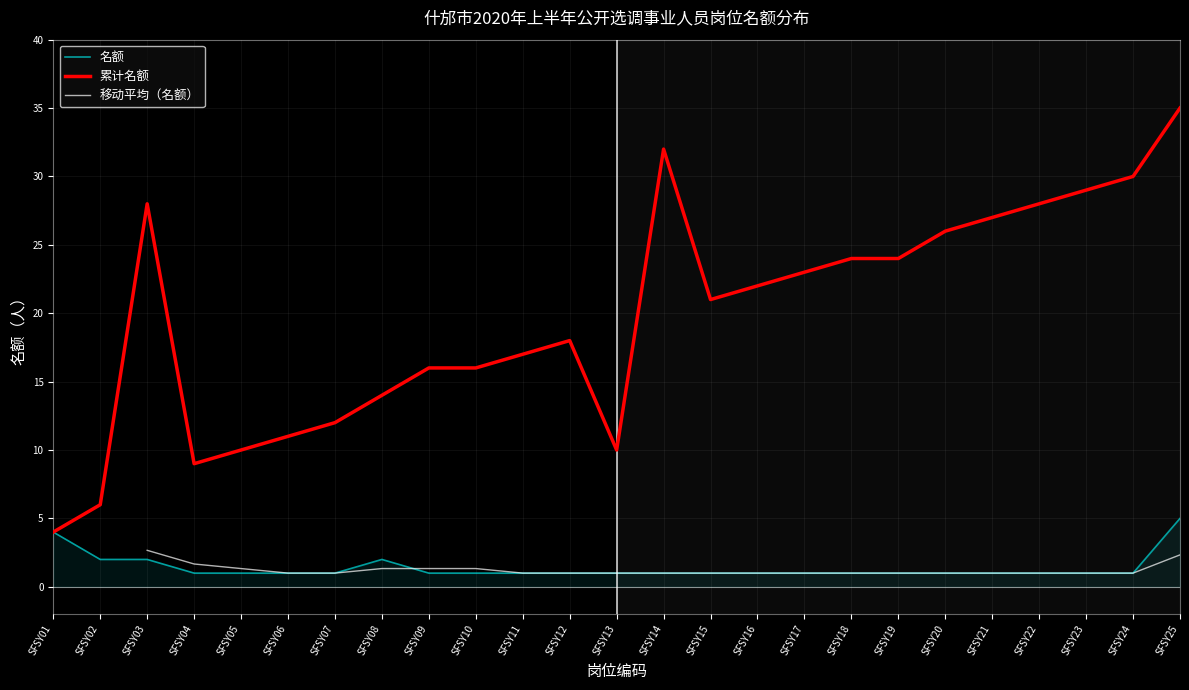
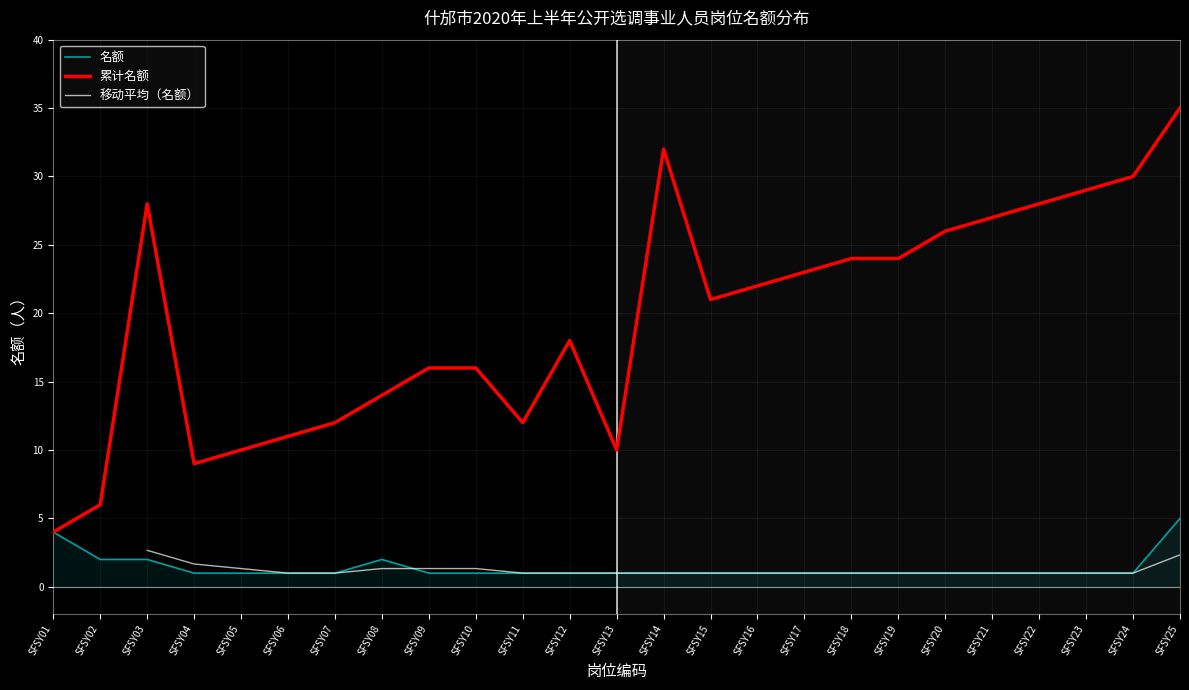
累计名额, SFSY11: 17 -> 12
